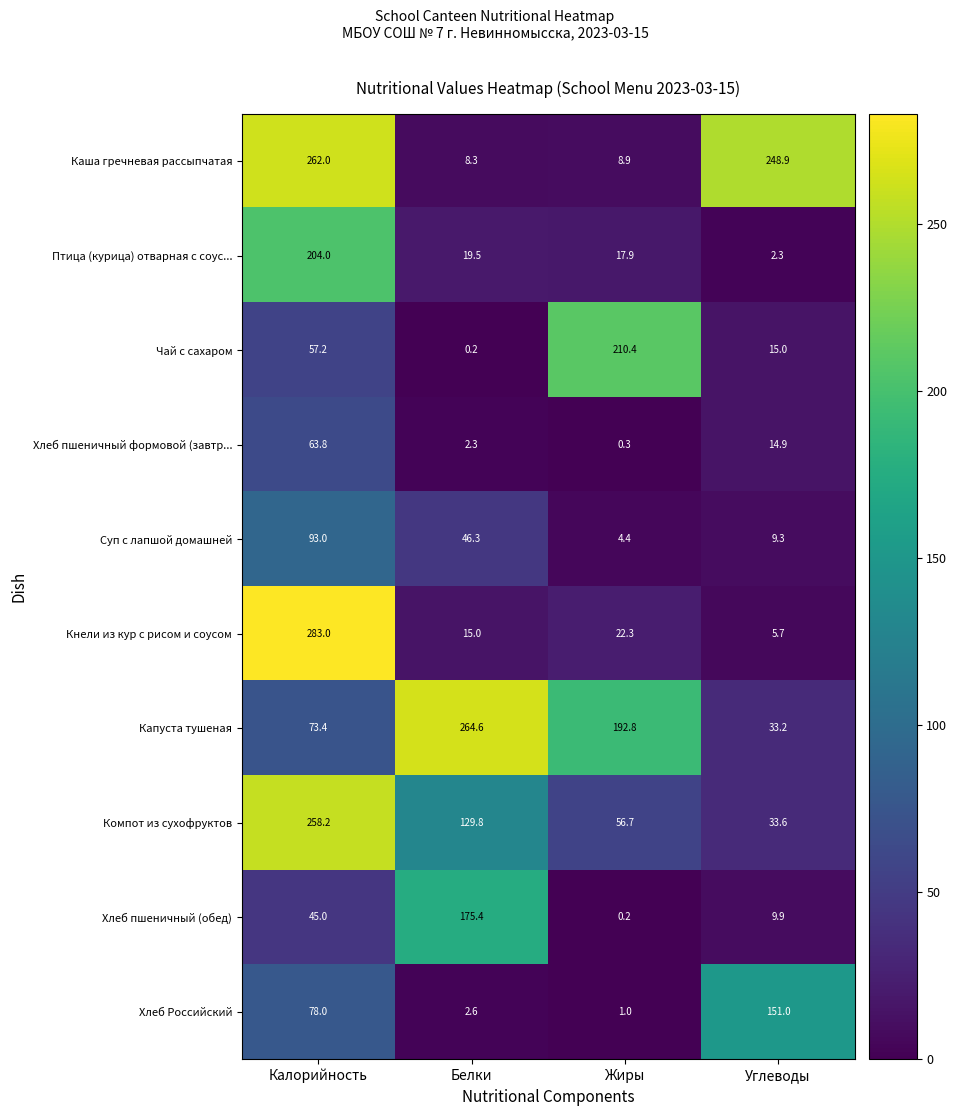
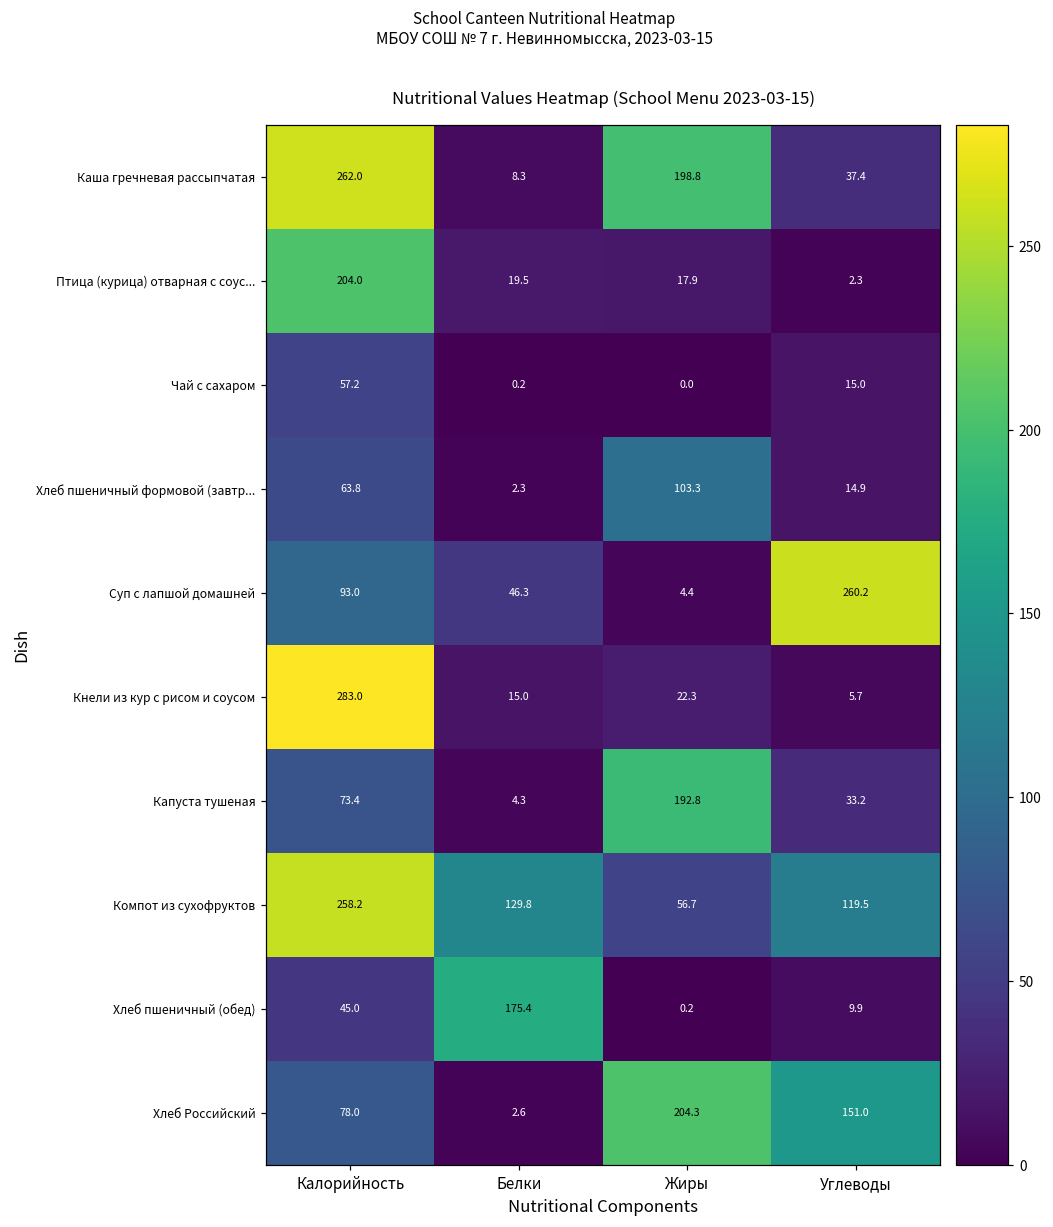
Каша гречневая рассыпчатая, Жиры: 8.9 -> 198.8
Каша гречневая рассыпчатая, Углеводы: 248.9 -> 37.4
Чай с сахаром, Жиры: 210.4 -> 0.0
Хлеб пшеничный формовой (завтр..., Жиры: 0.3 -> 103.3
Суп с лапшой домашней, Углеводы: 9.3 -> 260.2
Капуста тушеная, Белки: 264.6 -> 4.3
Компот из сухофруктов, Углеводы: 33.6 -> 119.5
Хлеб Российский, Жиры: 1.0 -> 204.3
